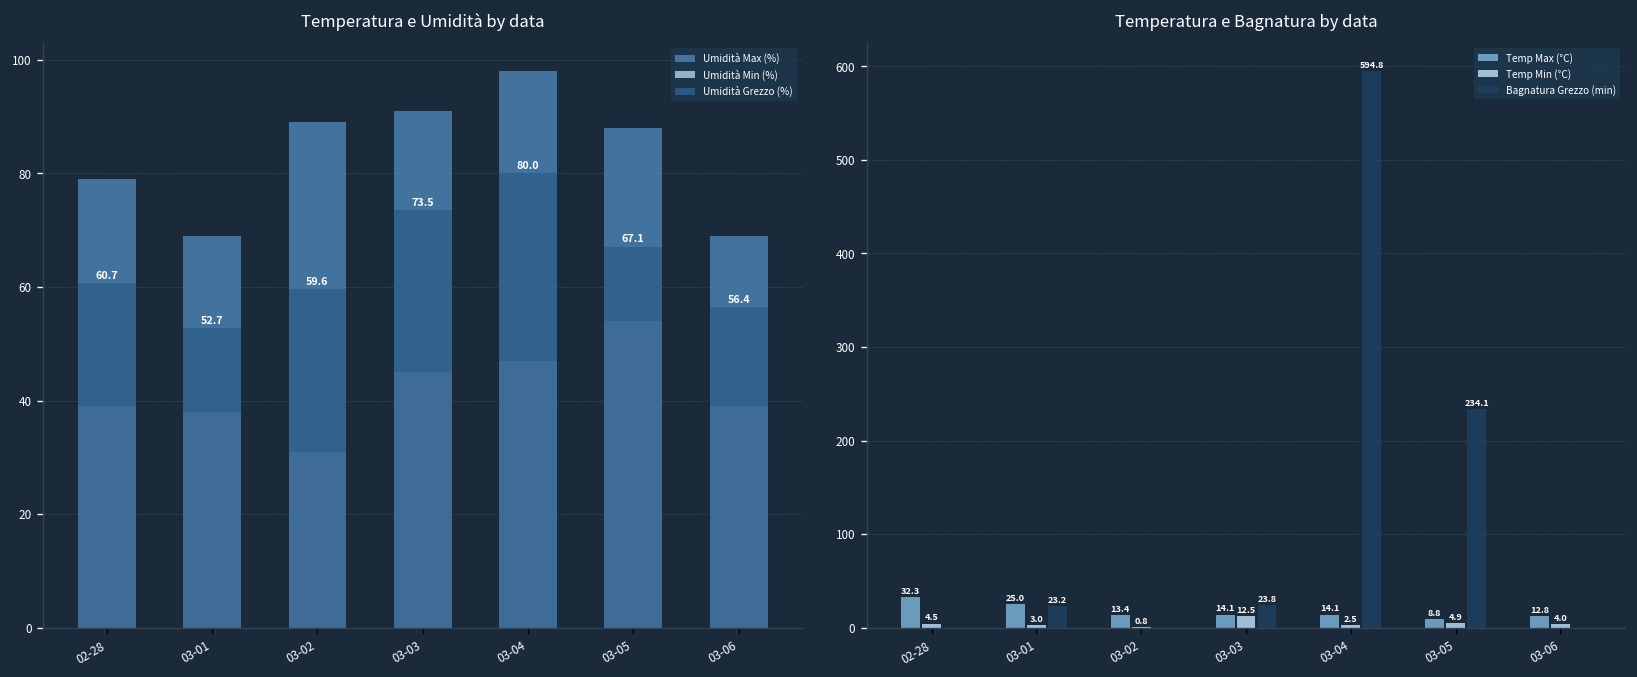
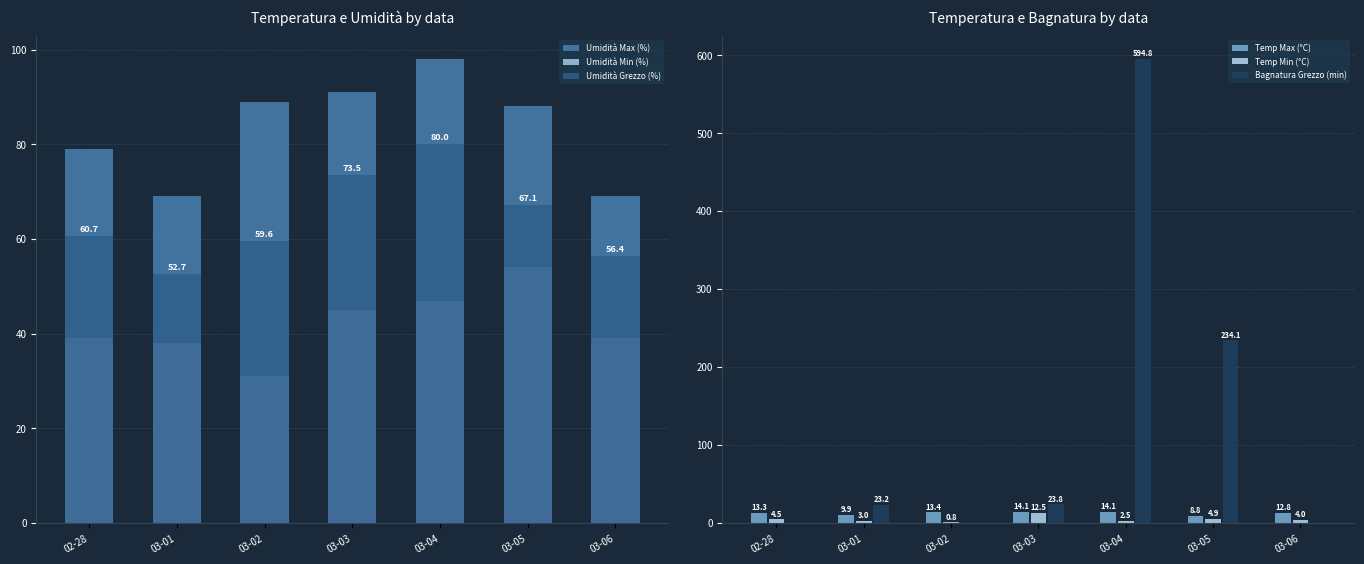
Temperatura e Bagnatura by data, Temp Max (°C), 02-28: 32.3 -> 13.3
Temperatura e Bagnatura by data, Temp Max (°C), 03-01: 25.0 -> 9.9
